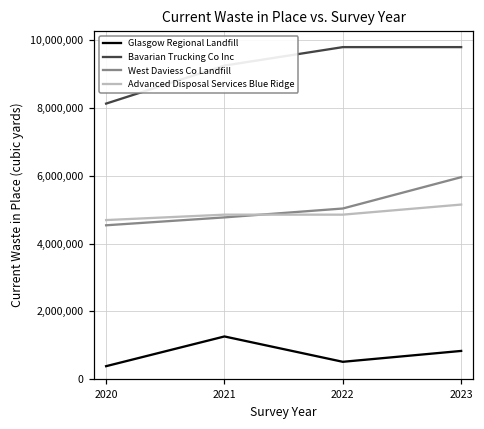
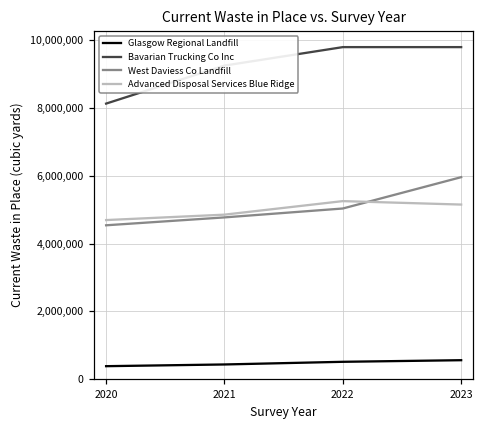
Glasgow Regional Landfill, 2021: 1,300,000 -> 400,000
Advanced Disposal Services Blue Ridge, 2022: 4,900,000 -> 5,300,000
Glasgow Regional Landfill, 2023: 800,000 -> 600,000
